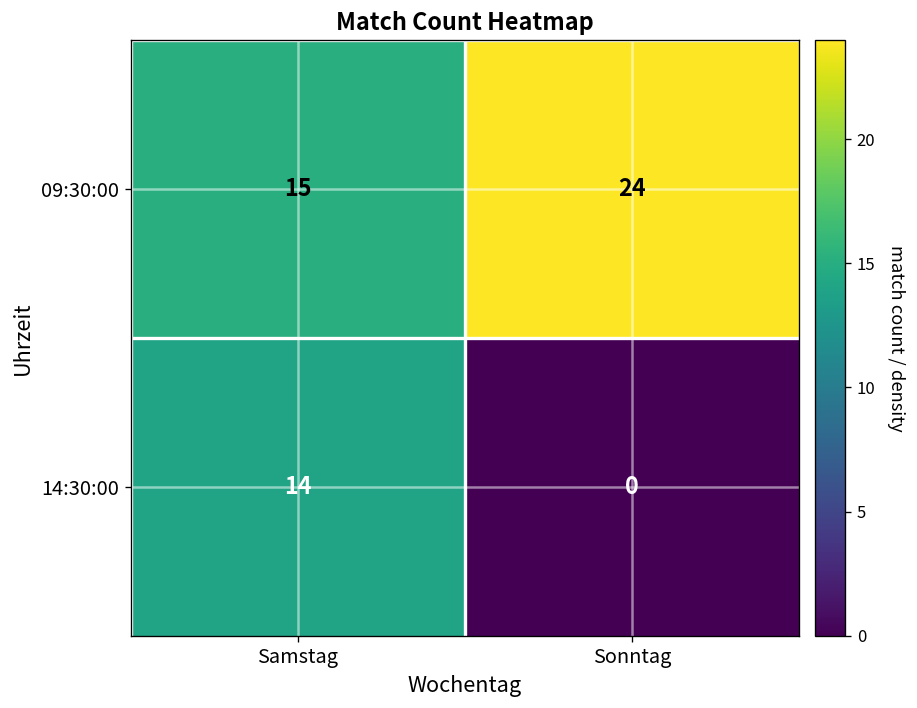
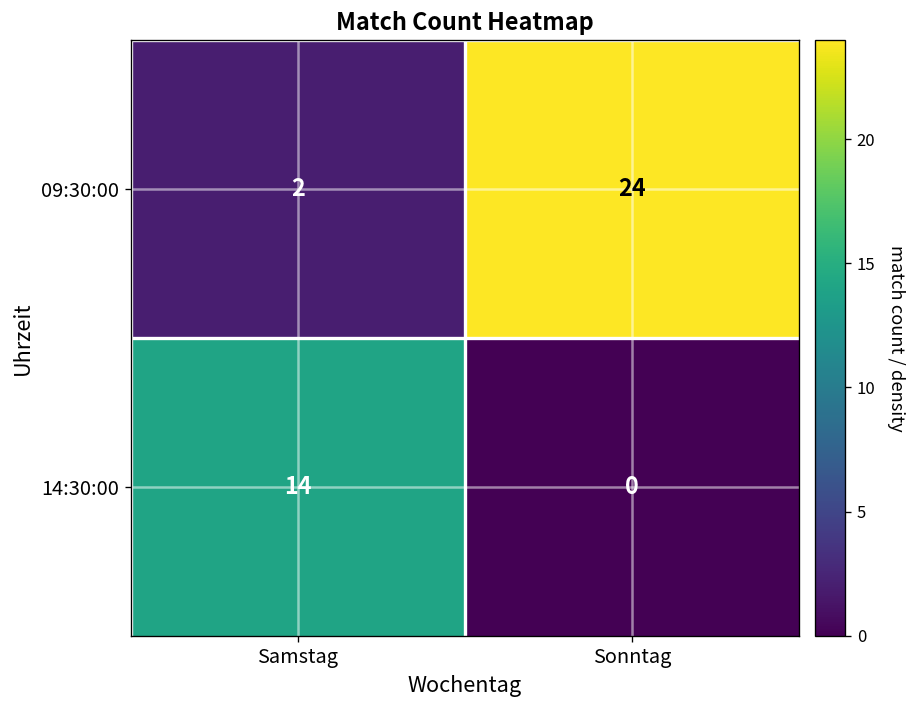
09:30:00, Samstag: 15 -> 2
